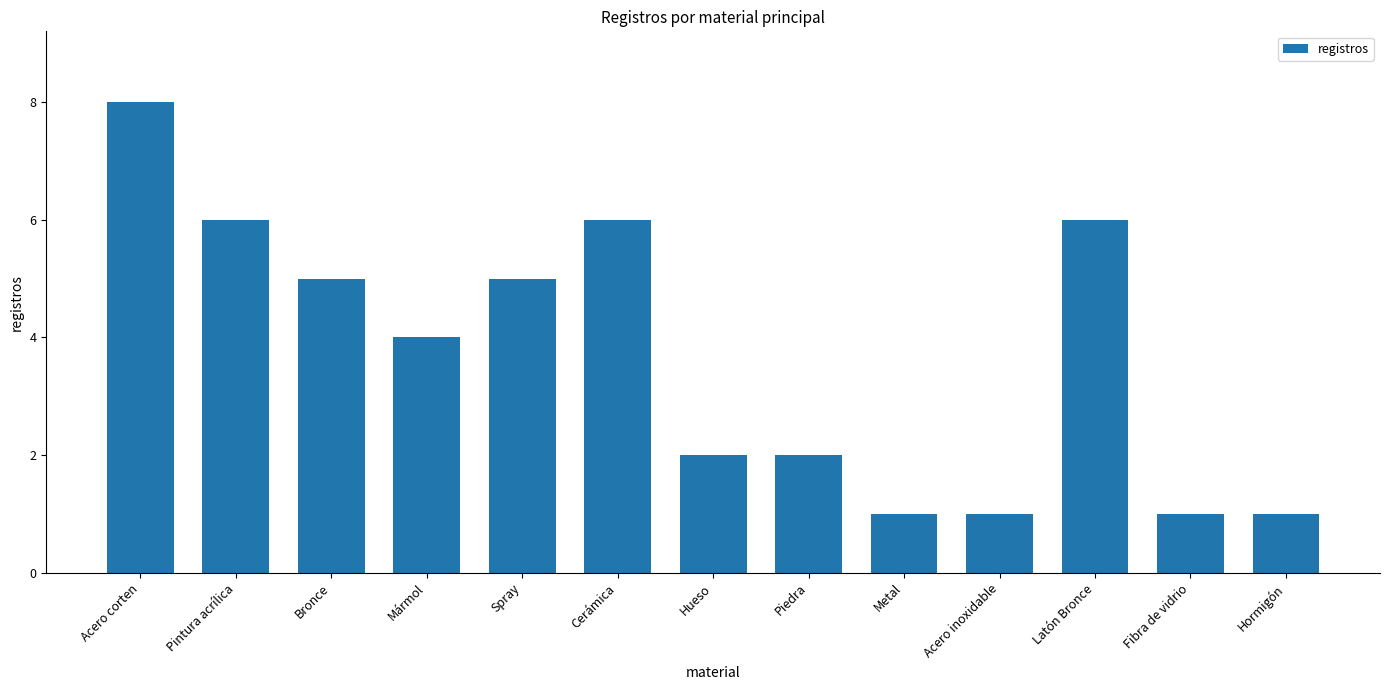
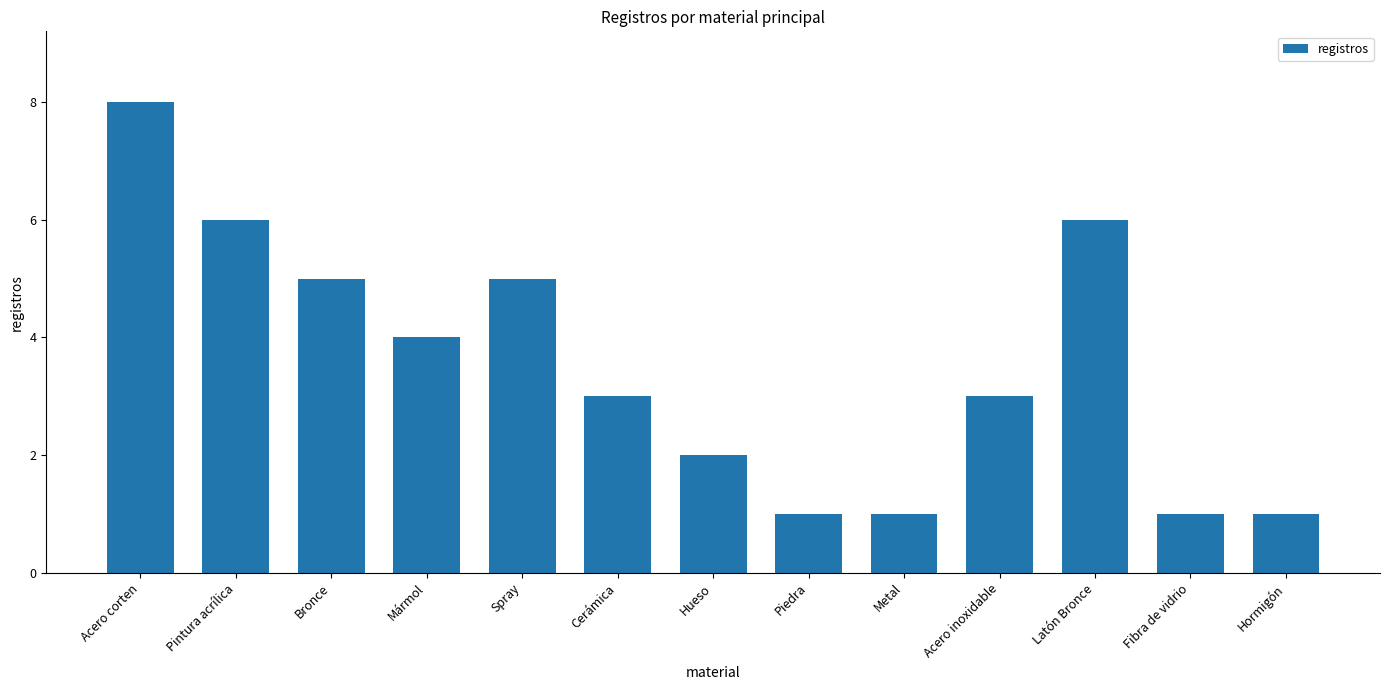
Cerámica: 6 -> 3
Piedra: 2 -> 1
Acero inoxidable: 1 -> 3
